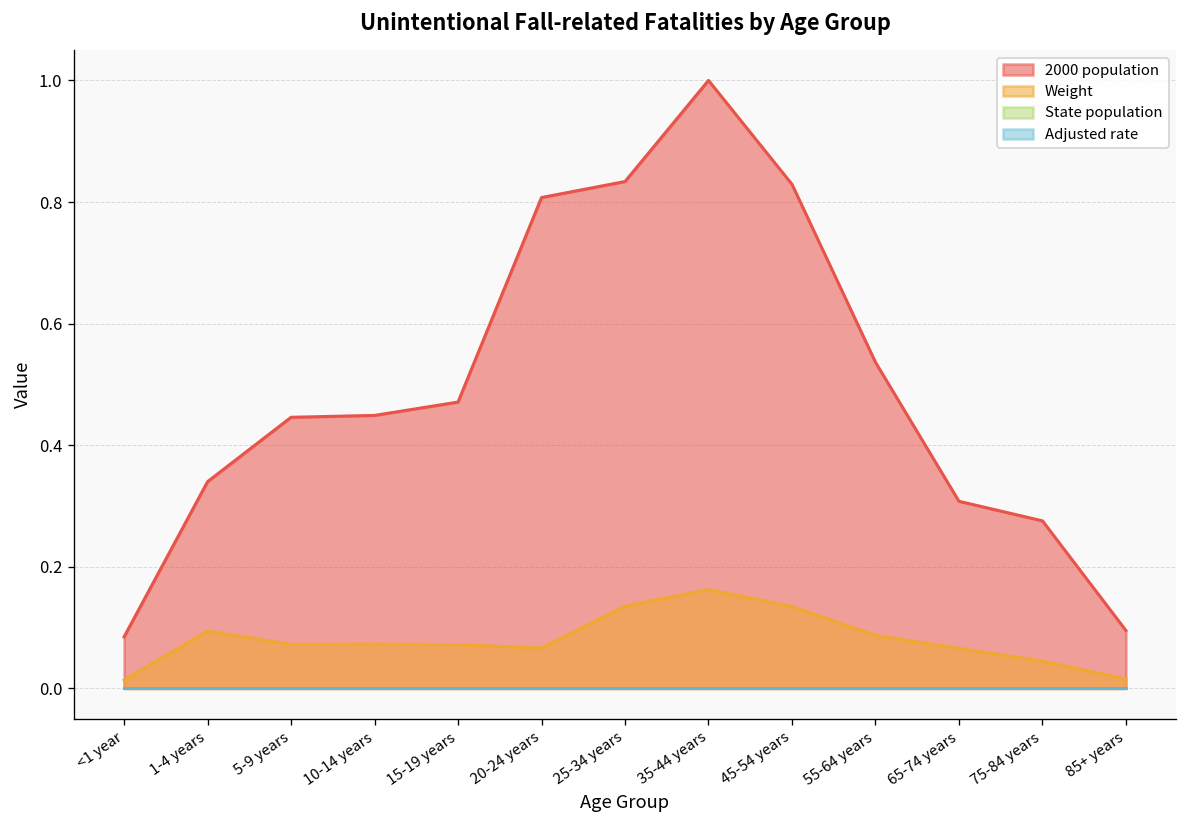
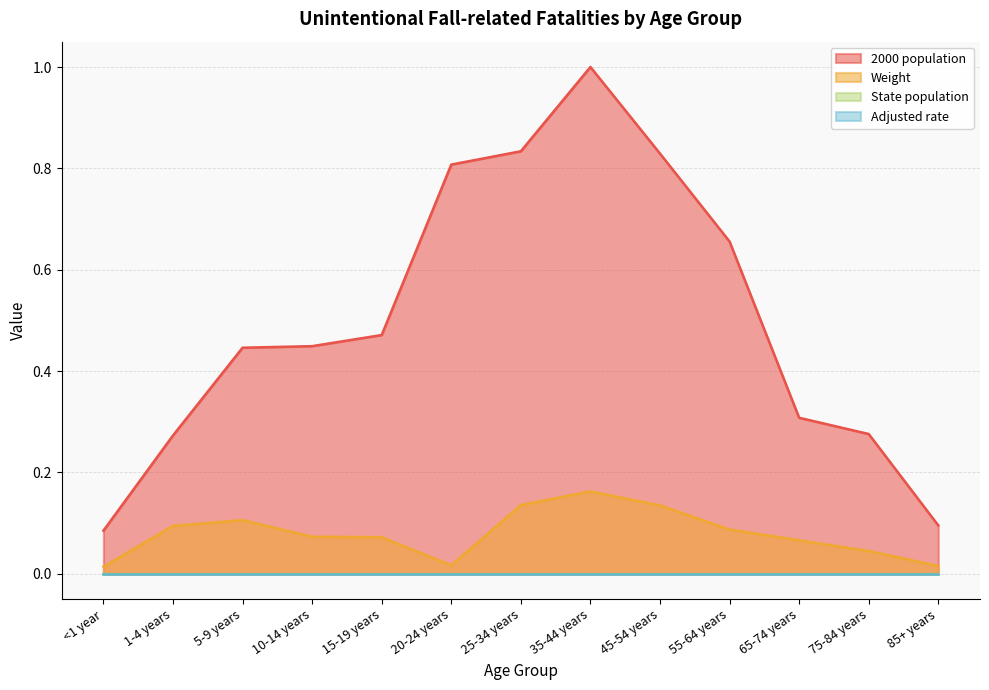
2000 population, 1-4 years: 0.34 -> 0.27
Weight, 5-9 years: 0.07 -> 0.11
Weight, 20-24 years: 0.07 -> 0.02
2000 population, 55-64 years: 0.54 -> 0.66
